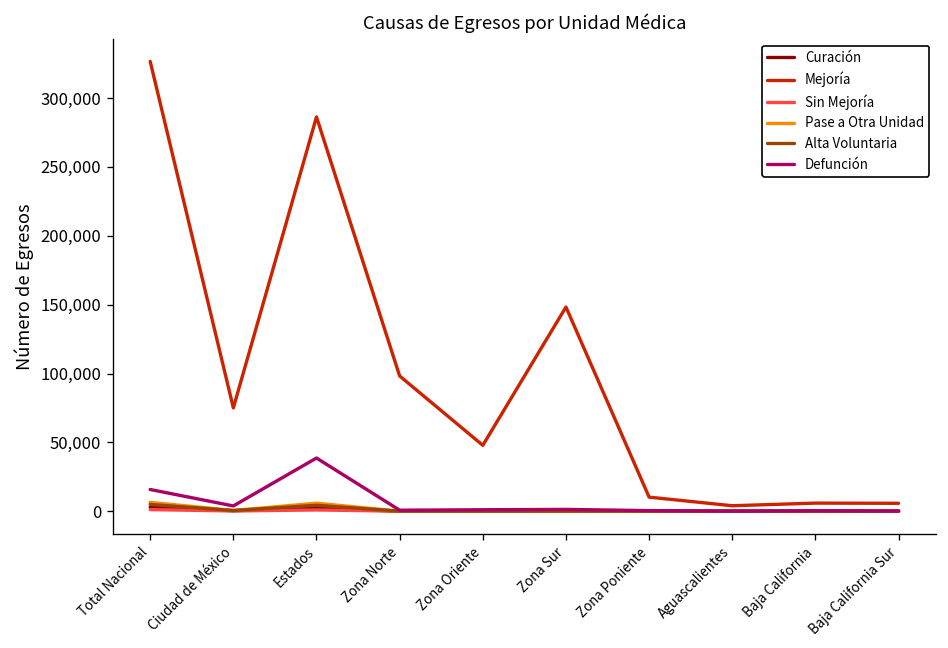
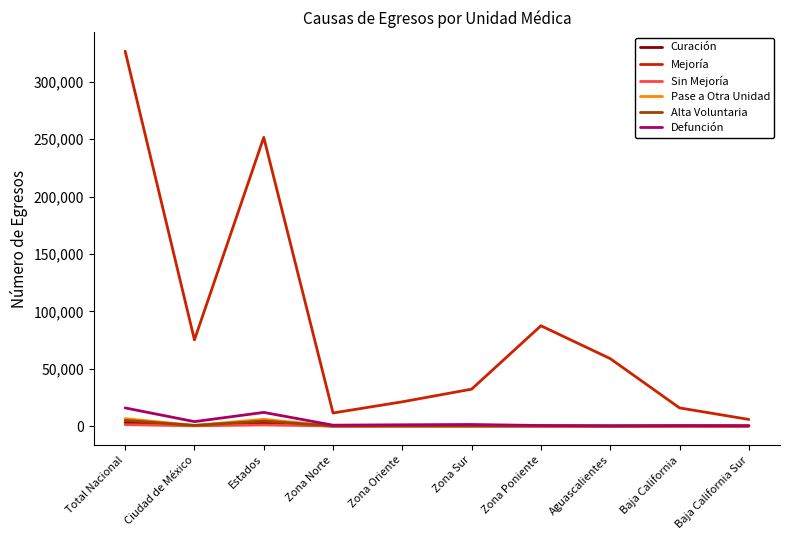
Mejoría, Estados: 286,000 -> 252,000
Defunción, Estados: 39,000 -> 12,000
Mejoría, Zona Norte: 98,000 -> 11,000
Mejoría, Zona Oriente: 48,000 -> 21,000
Mejoría, Zona Sur: 148,000 -> 32,000
Mejoría, Zona Poniente: 10,000 -> 87,000
Mejoría, Aguascalientes: 4,000 -> 59,000
Mejoría, Baja California: 6,000 -> 16,000
